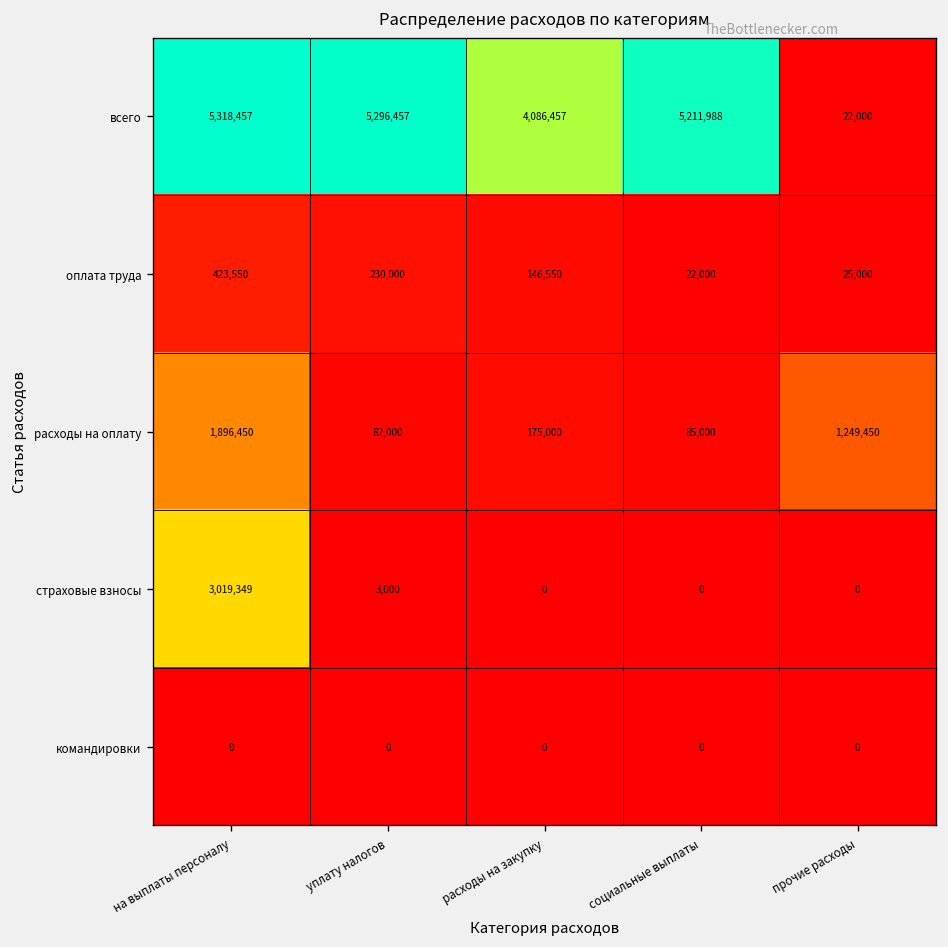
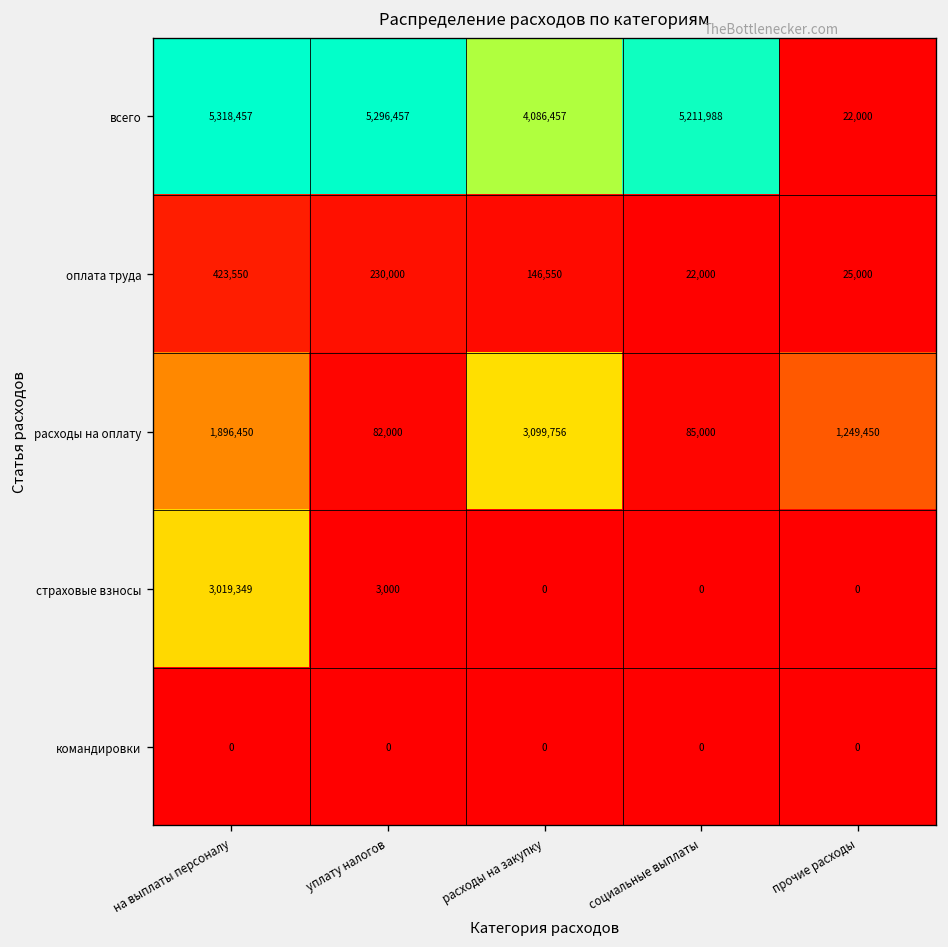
расходы на оплату, расходы на закупку: 175,000 -> 3,099,756
